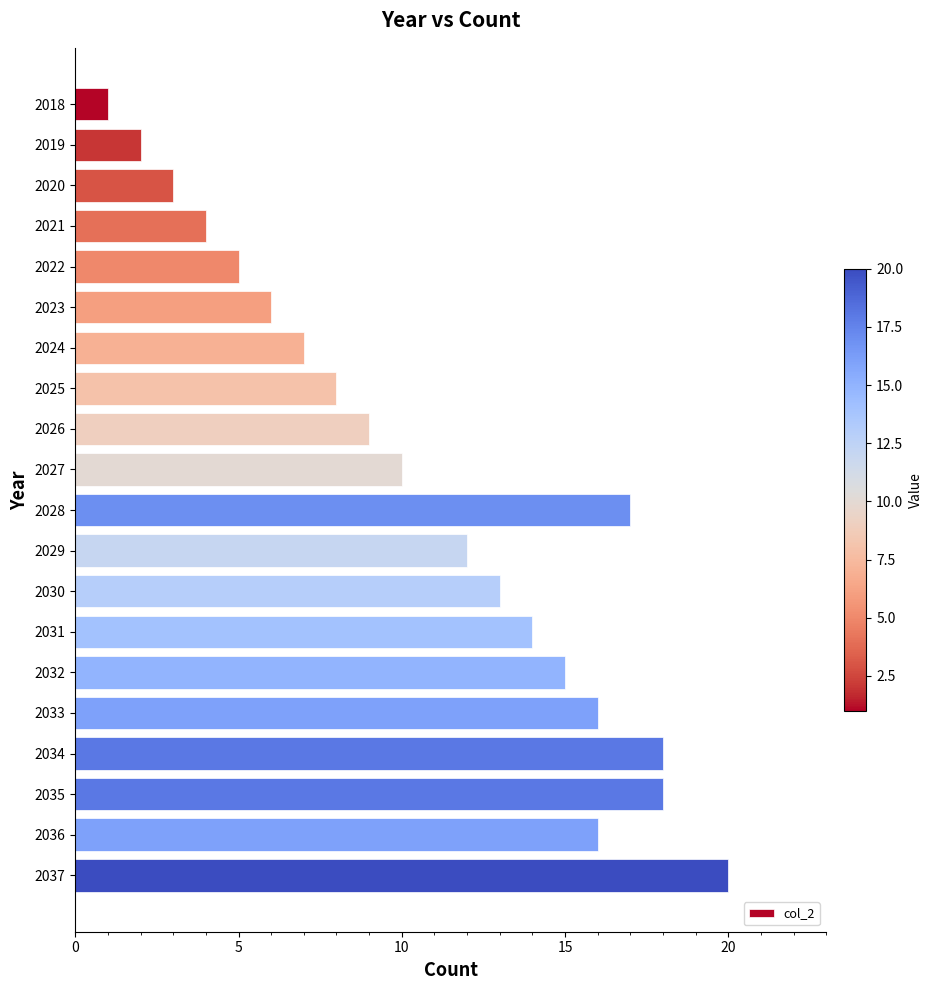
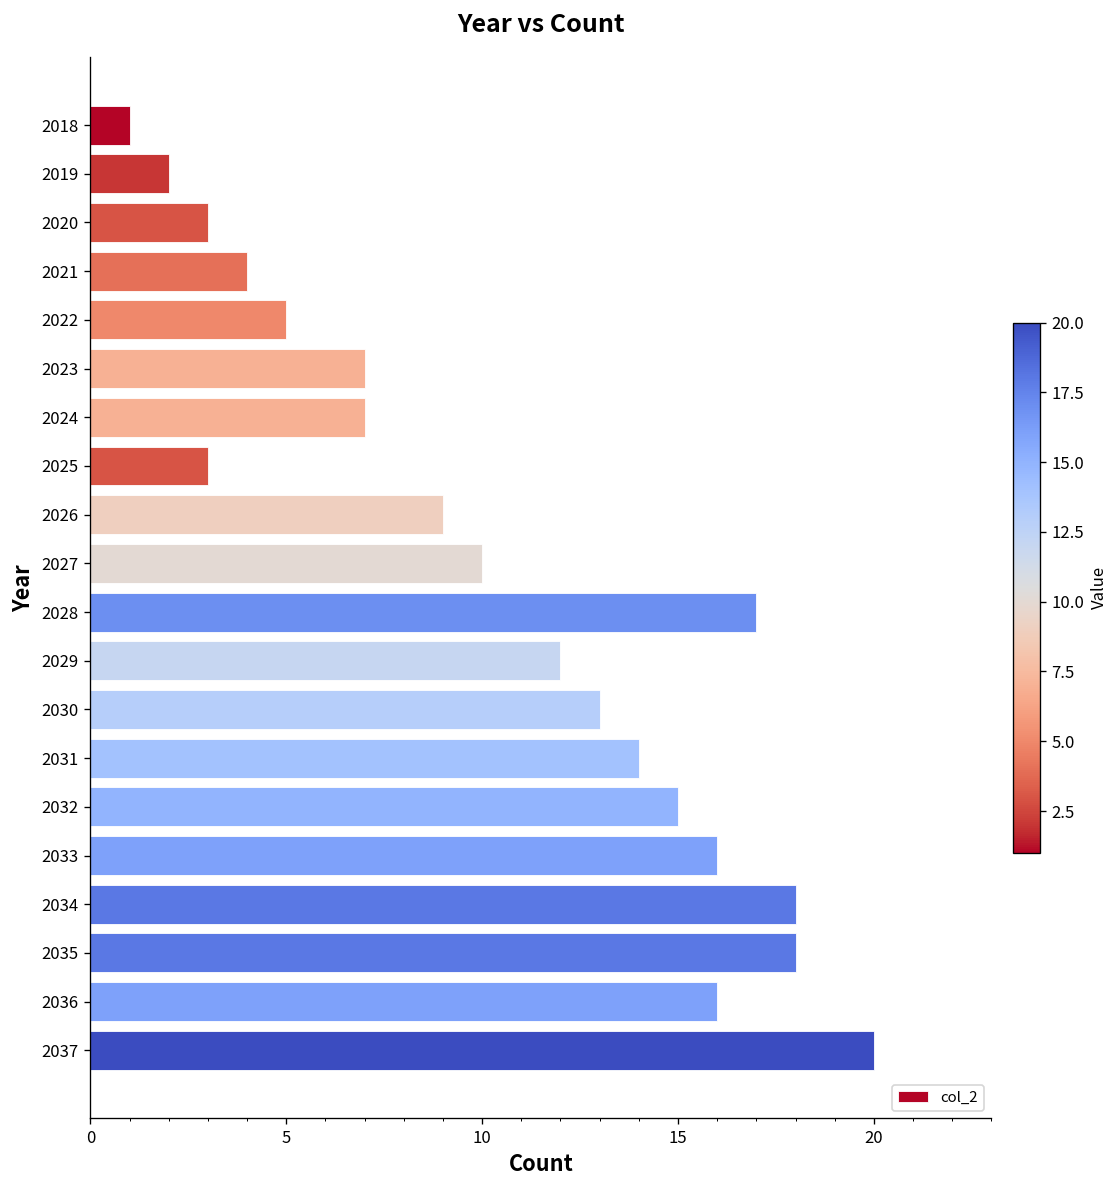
2023: 6 -> 7
2025: 8 -> 3
